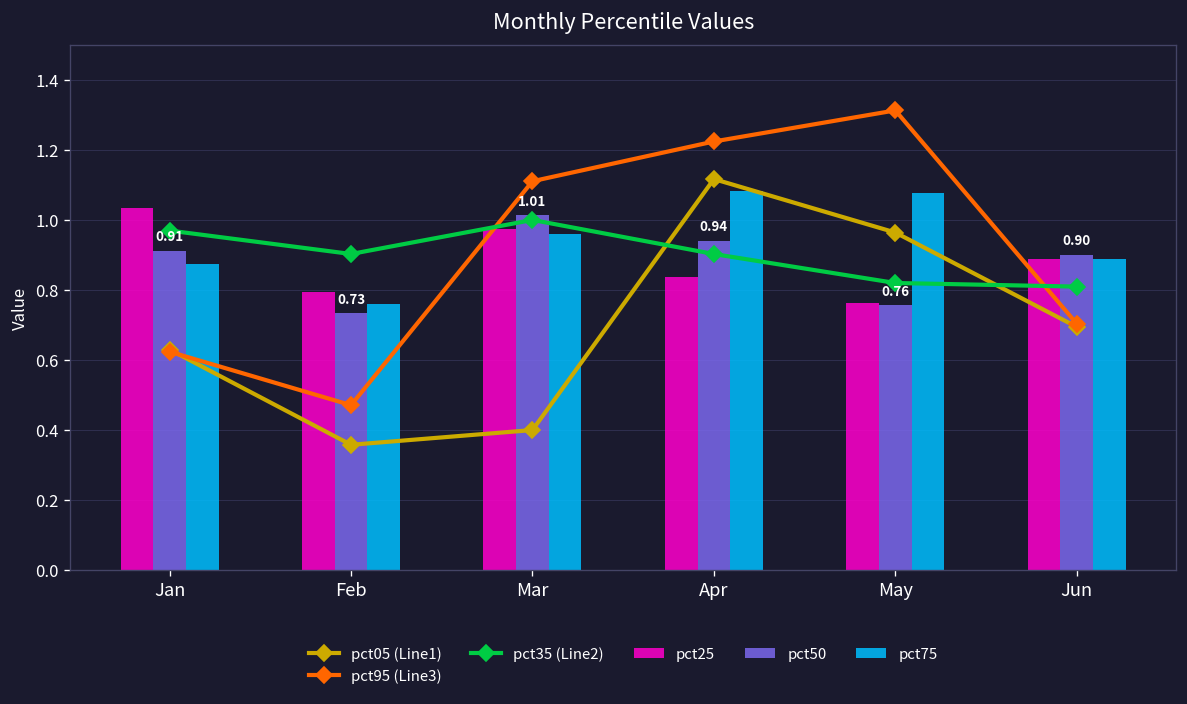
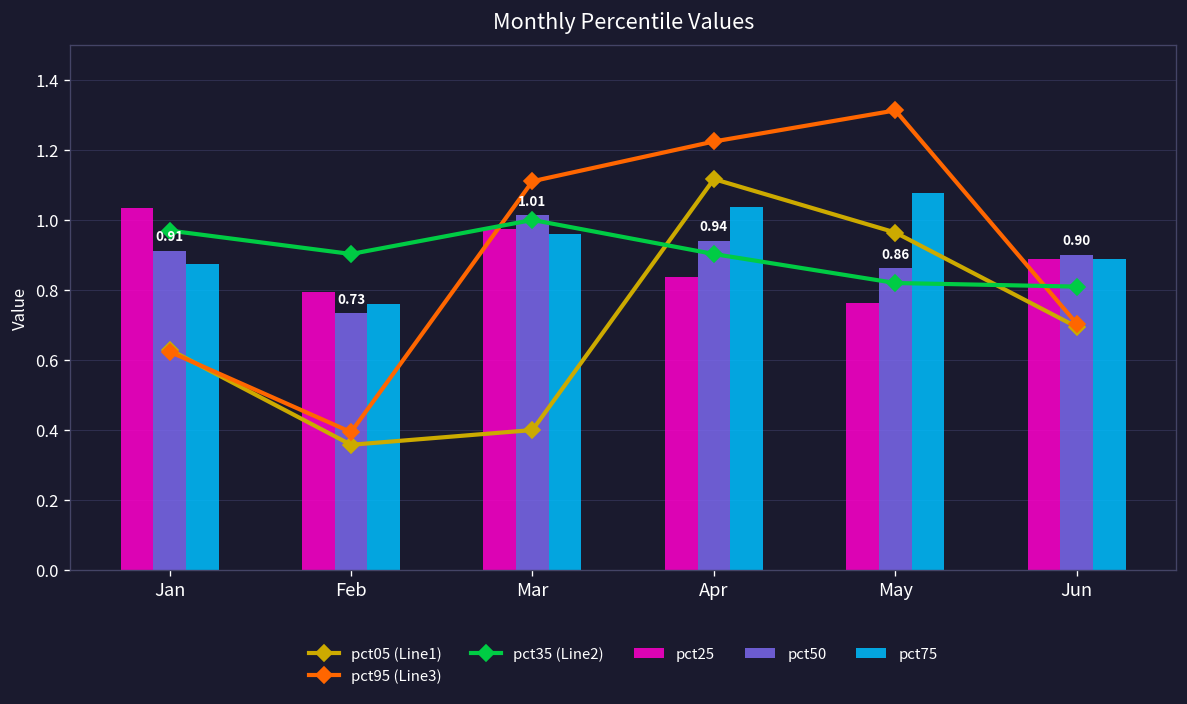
pct95 (Line3), Feb: 0.47 -> 0.39
pct75, Apr: 1.08 -> 1.04
pct50, May: 0.76 -> 0.86
